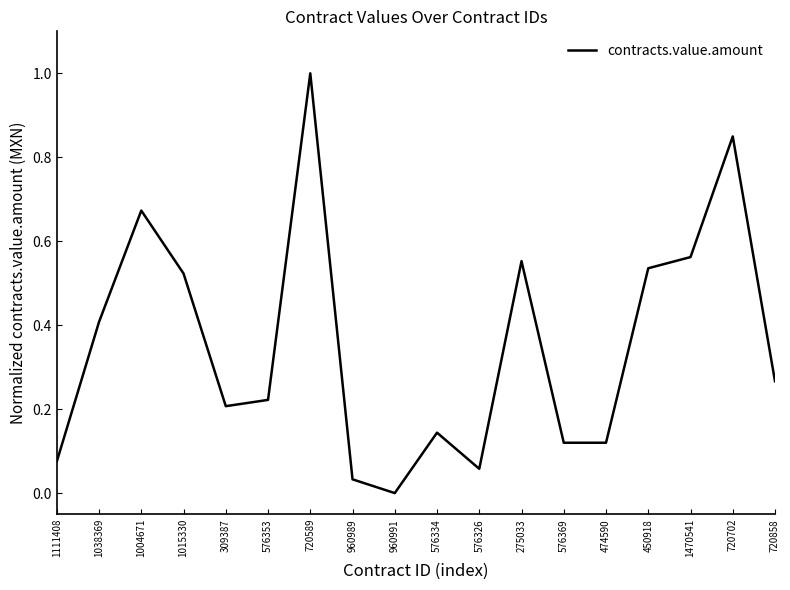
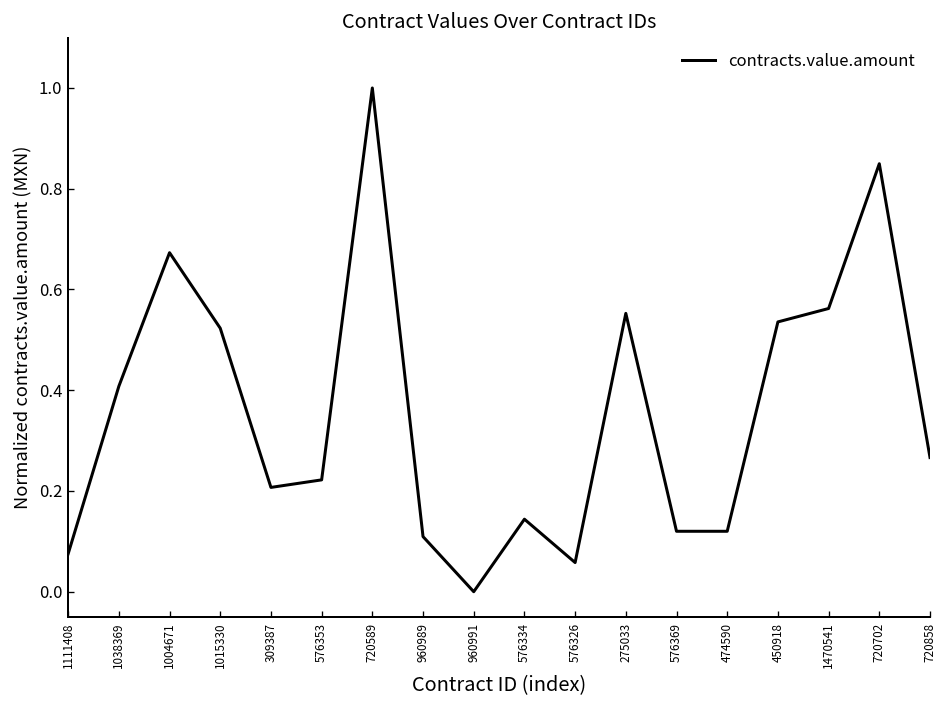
960989: 0.03 -> 0.11
